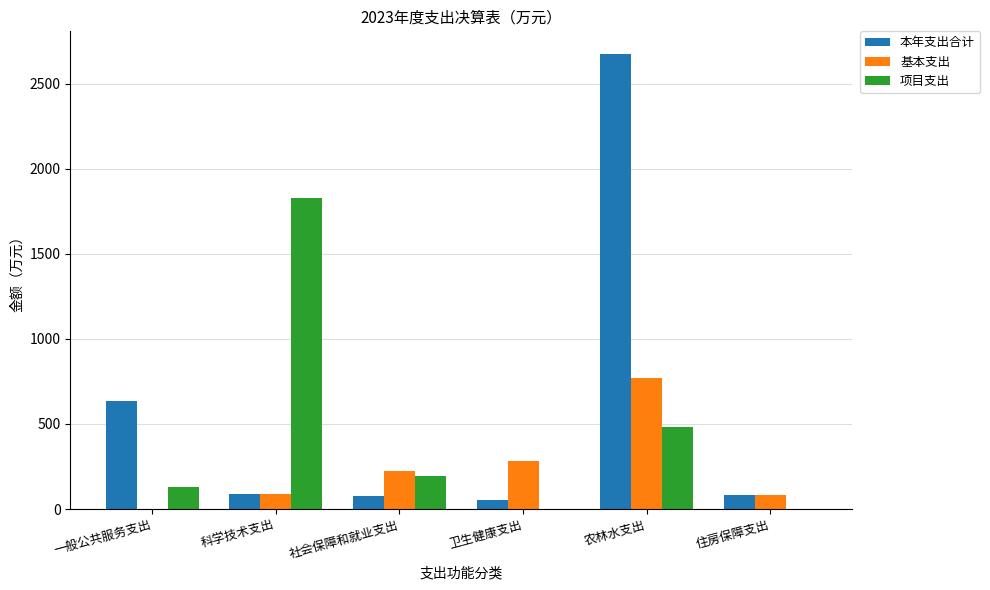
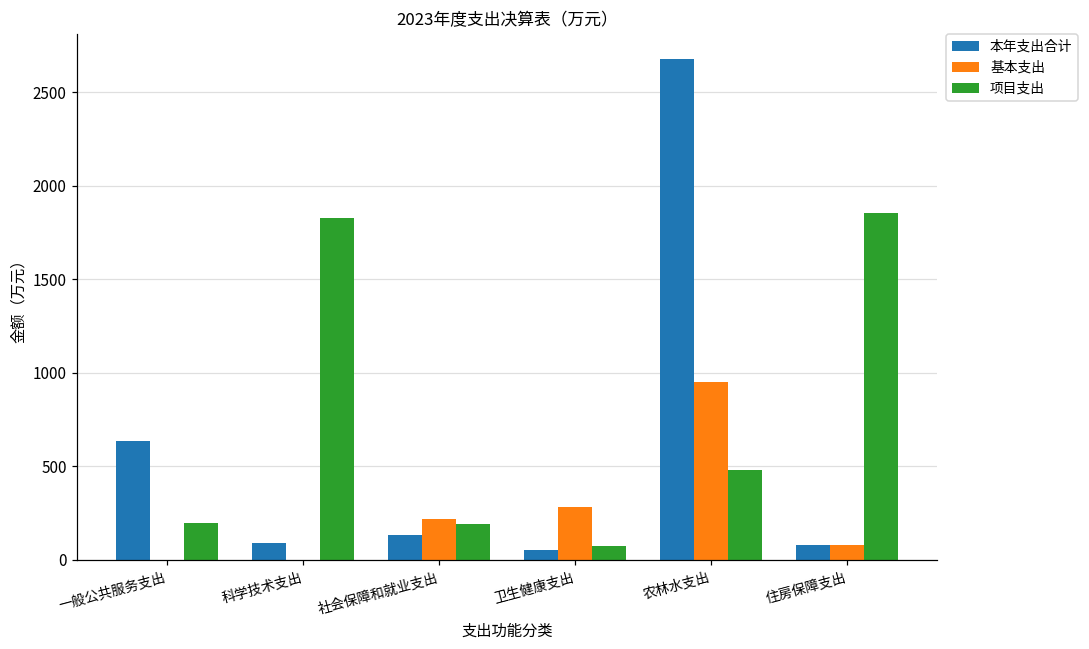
项目支出, 一般公共服务支出: 130 -> 200
基本支出, 科学技术支出: 90 -> 0
本年支出合计, 社会保障和就业支出: 80 -> 130
项目支出, 卫生健康支出: 0 -> 80
基本支出, 农林水支出: 770 -> 950
项目支出, 住房保障支出: 0 -> 1860
